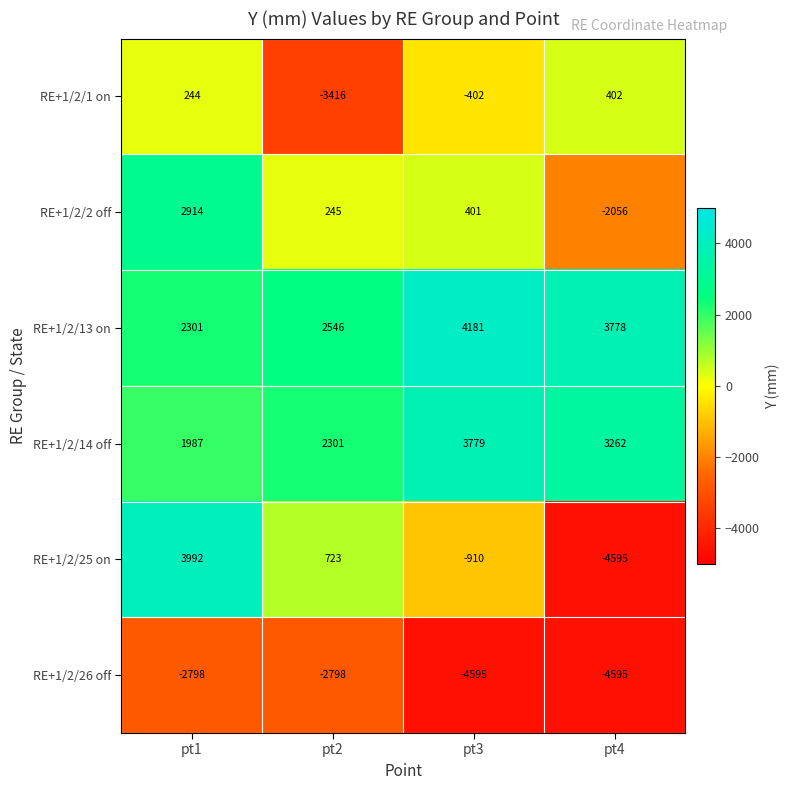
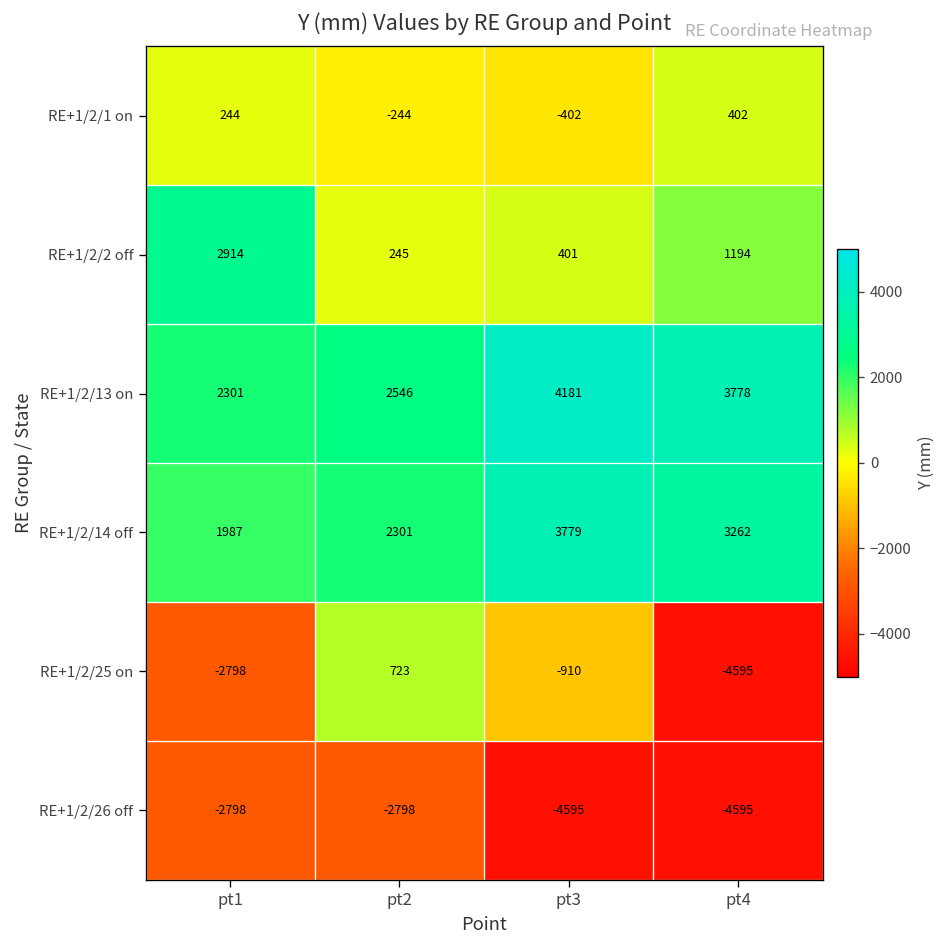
RE+1/2/1 on, pt2: -3416 -> -244
RE+1/2/2 off, pt4: -2056 -> 1194
RE+1/2/25 on, pt1: 3992 -> -2798
